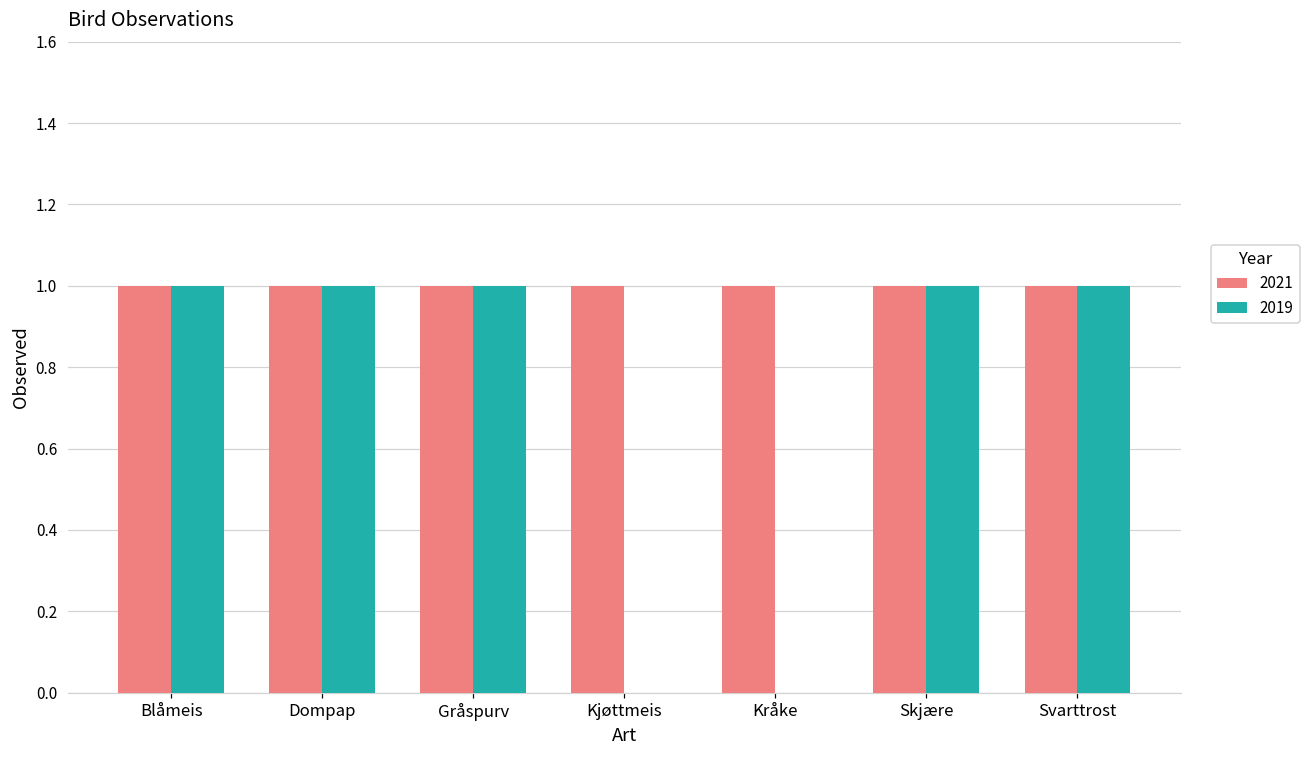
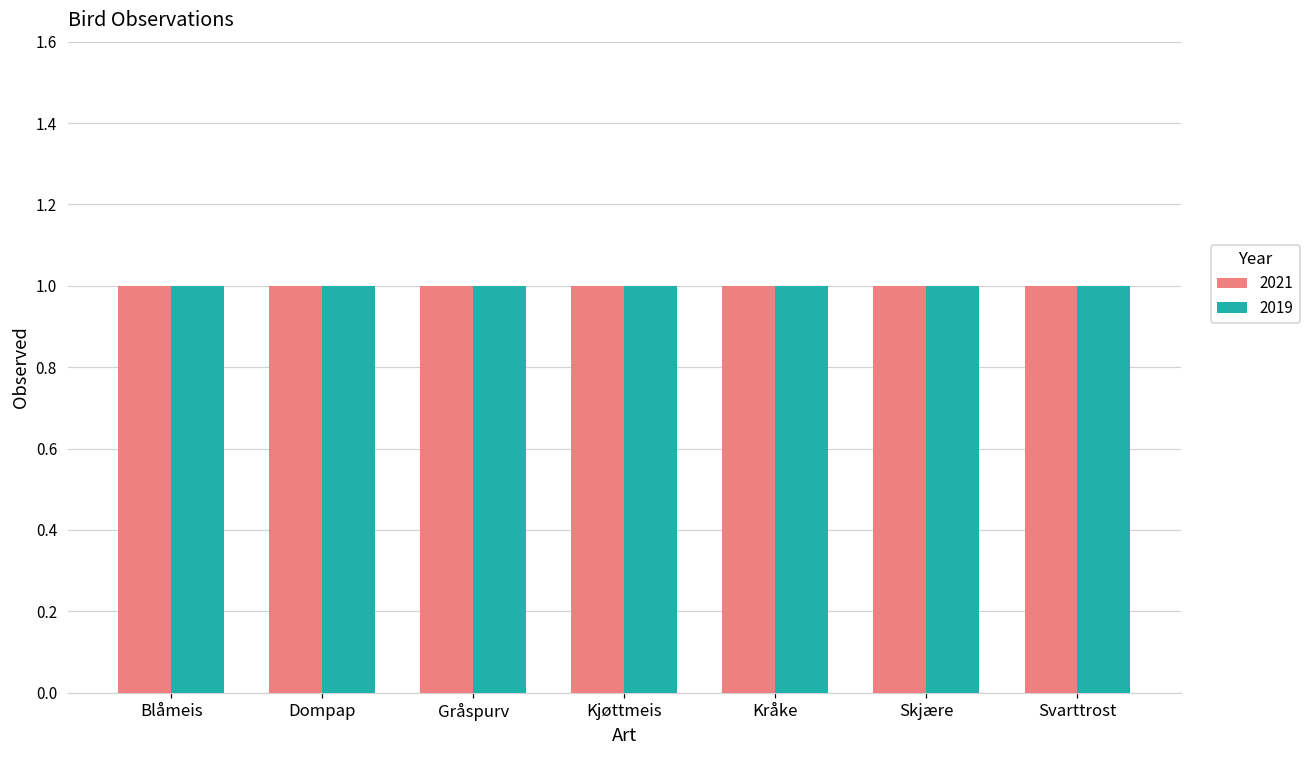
2019, Kjøttmeis: 0 -> 1
2019, Kråke: 0 -> 1
